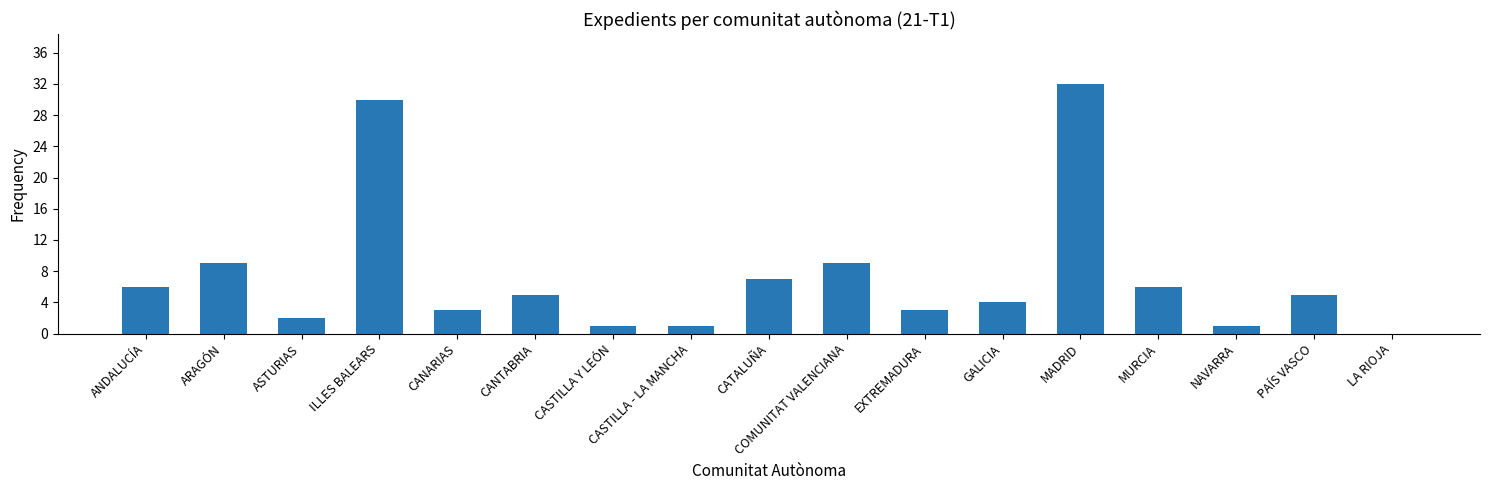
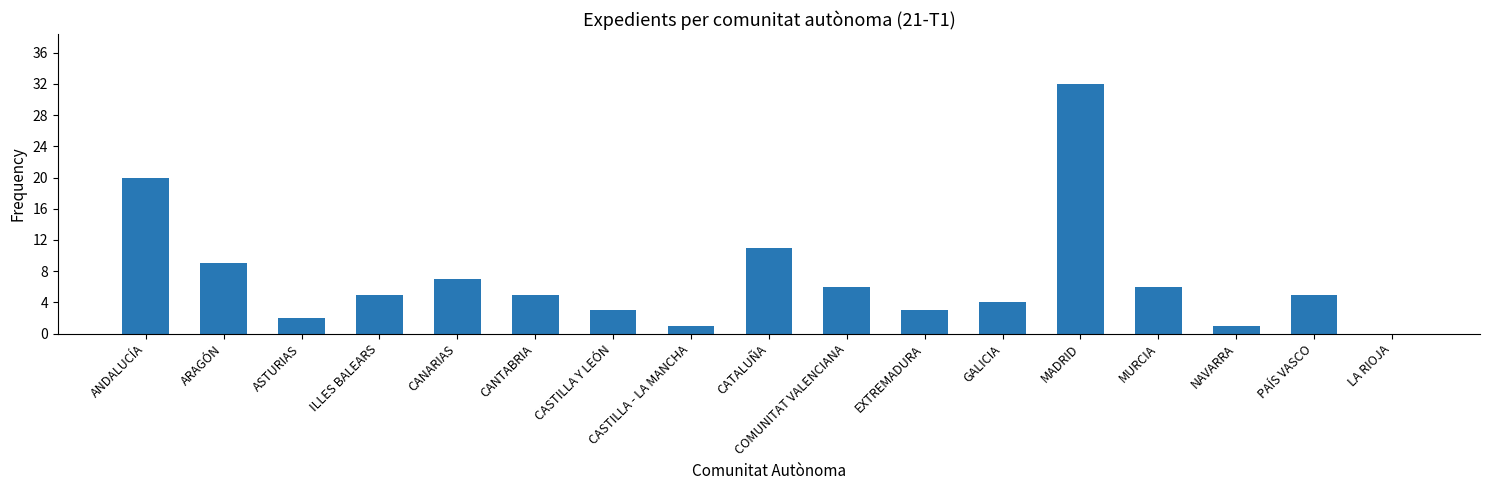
ANDALUCÍA: 6 -> 20
ILLES BALEARS: 30 -> 5
CANARIAS: 3 -> 7
CASTILLA Y LEÓN: 1 -> 3
CATALUÑA: 7 -> 11
COMUNITAT VALENCIANA: 9 -> 6
